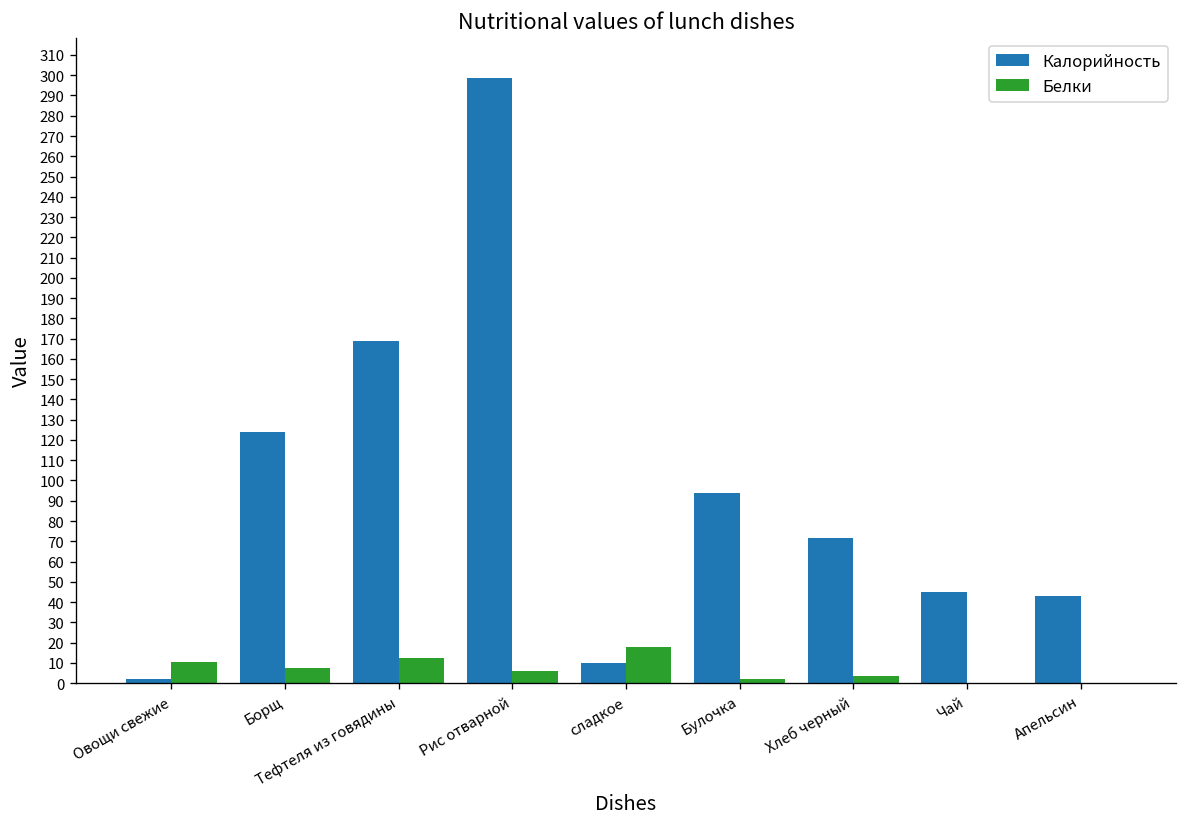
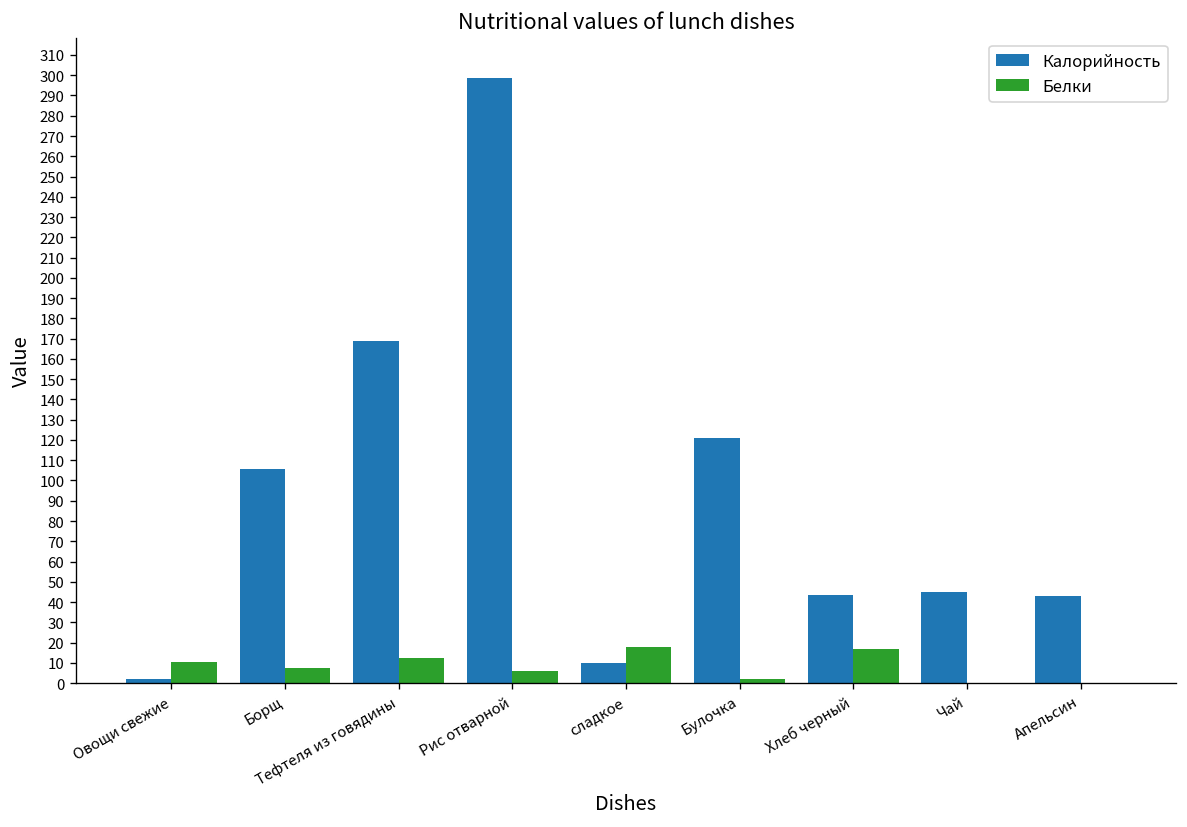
Калорийность, Борщ: 124 -> 106
Калорийность, Булочка: 94 -> 121
Калорийность, Хлеб черный: 72 -> 44
Белки, Хлеб черный: 4 -> 17
